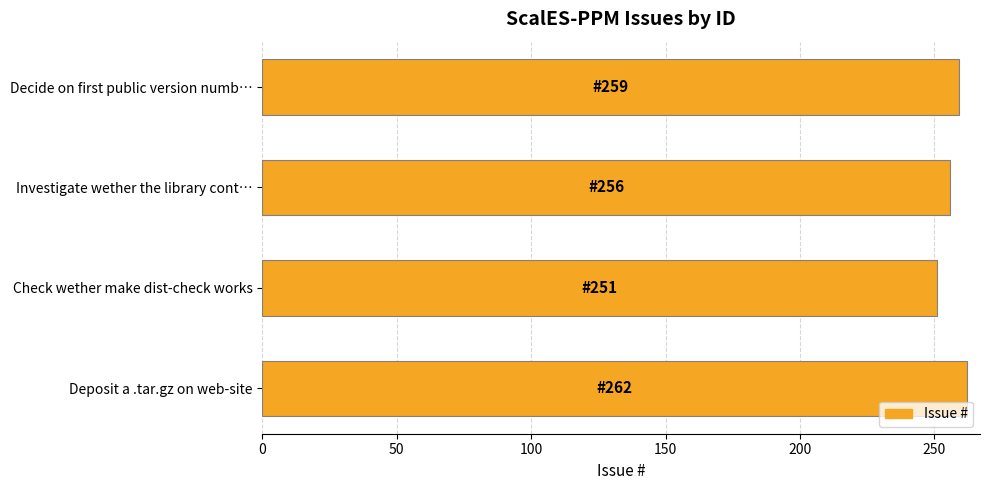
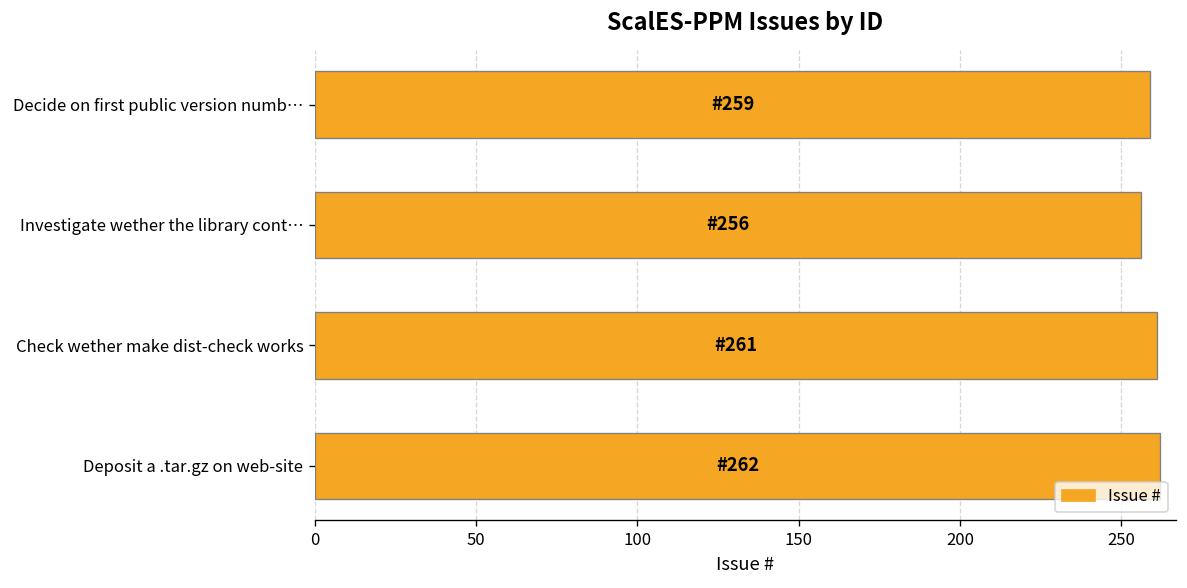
Check wether make dist-check works: 251 -> 261
